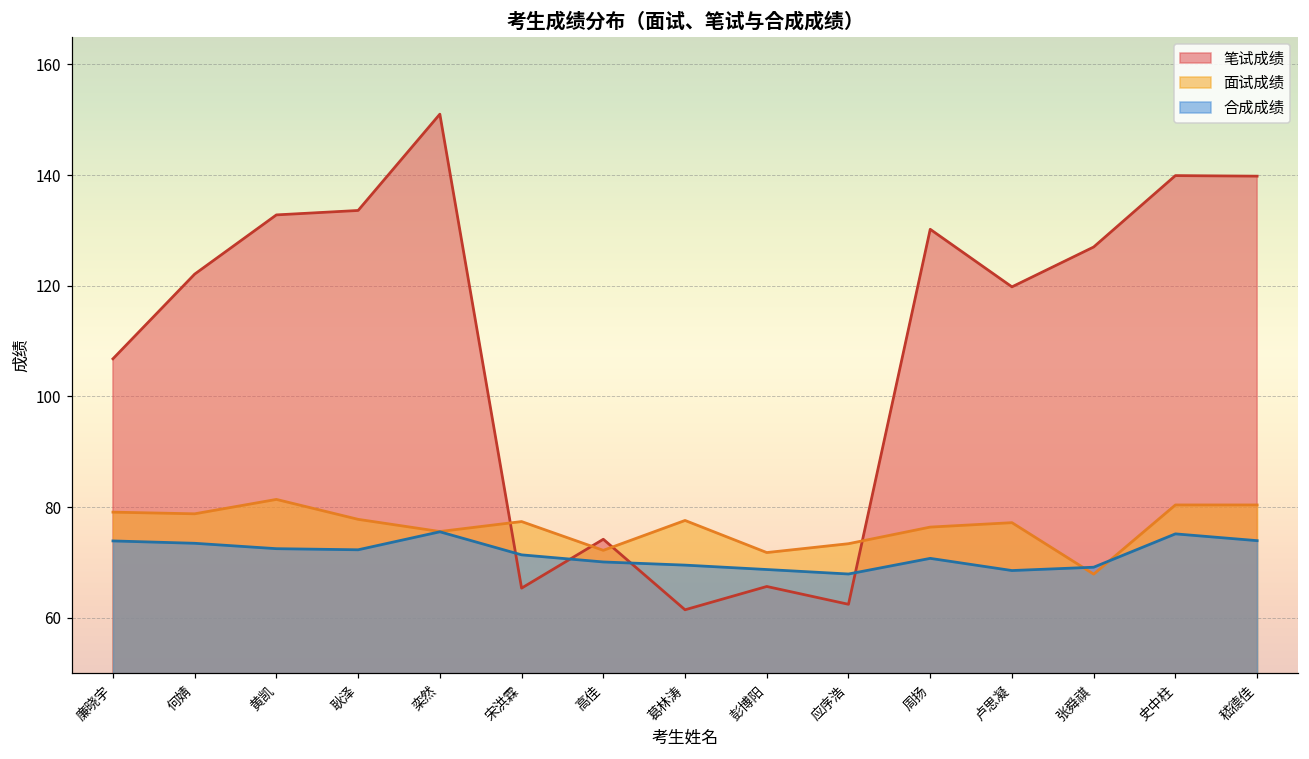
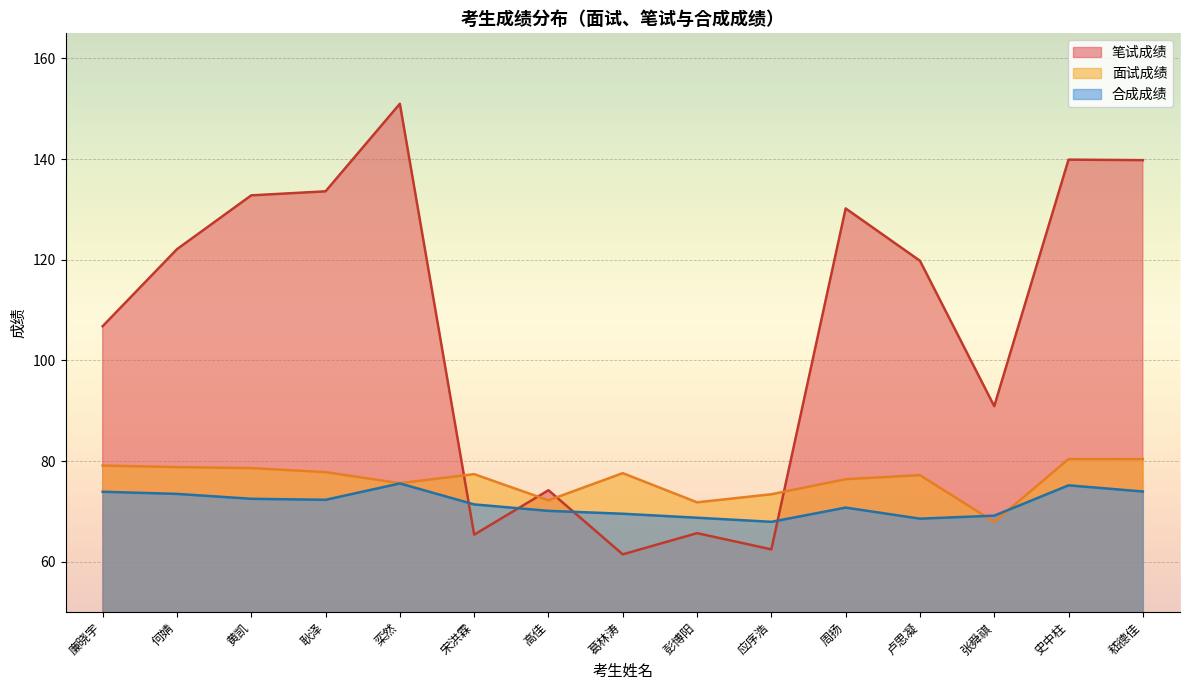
面试成绩, 黄凯: 81 -> 79
笔试成绩, 张舜祺: 127 -> 91
